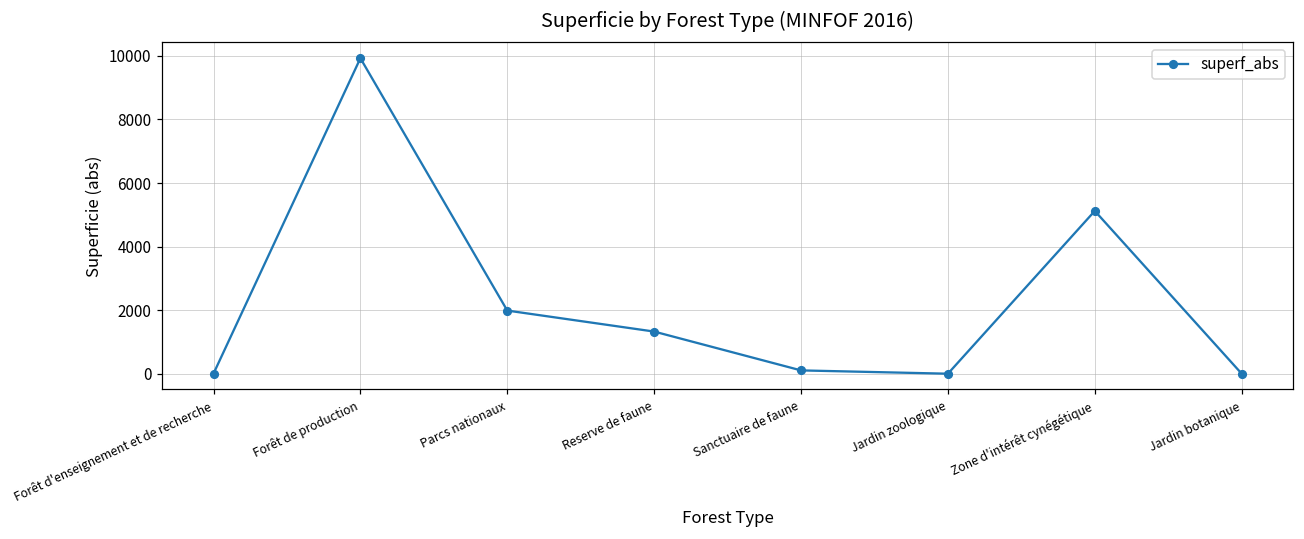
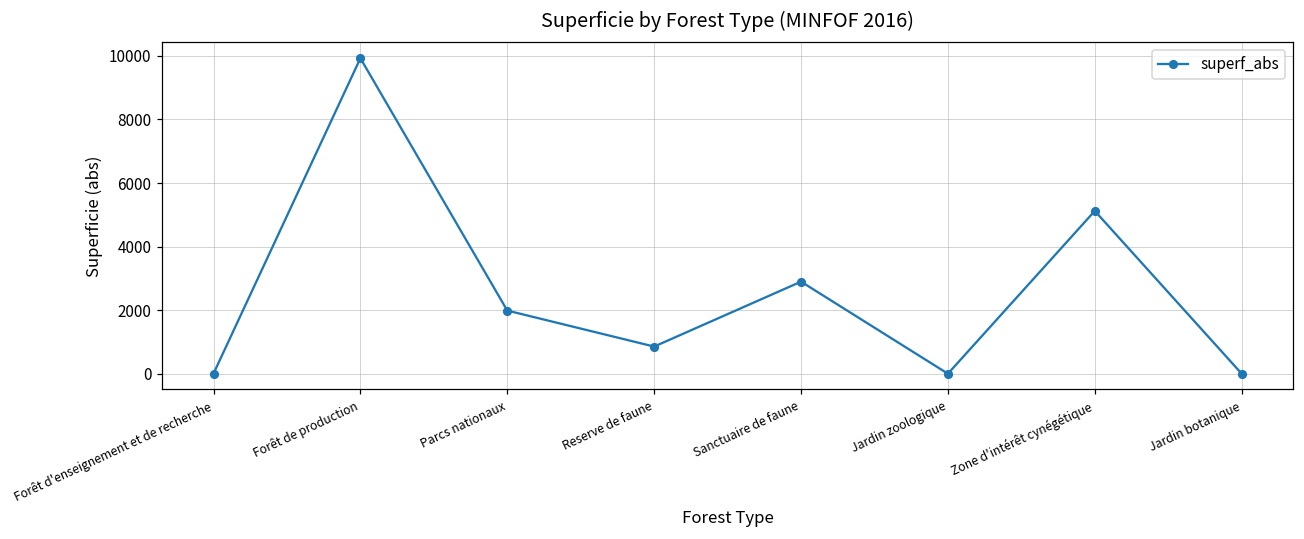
Reserve de faune: 1300 -> 900
Sanctuaire de faune: 100 -> 2900
